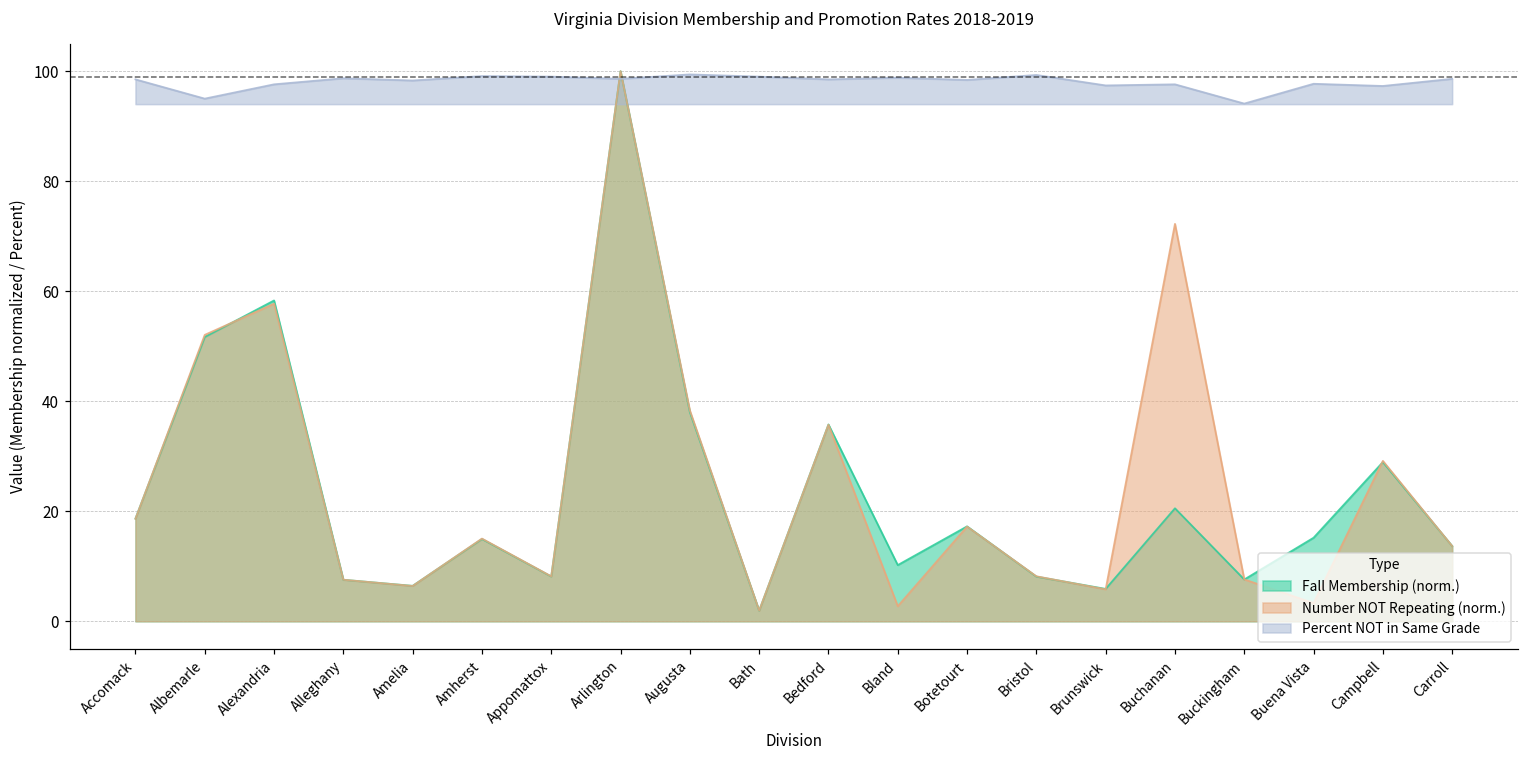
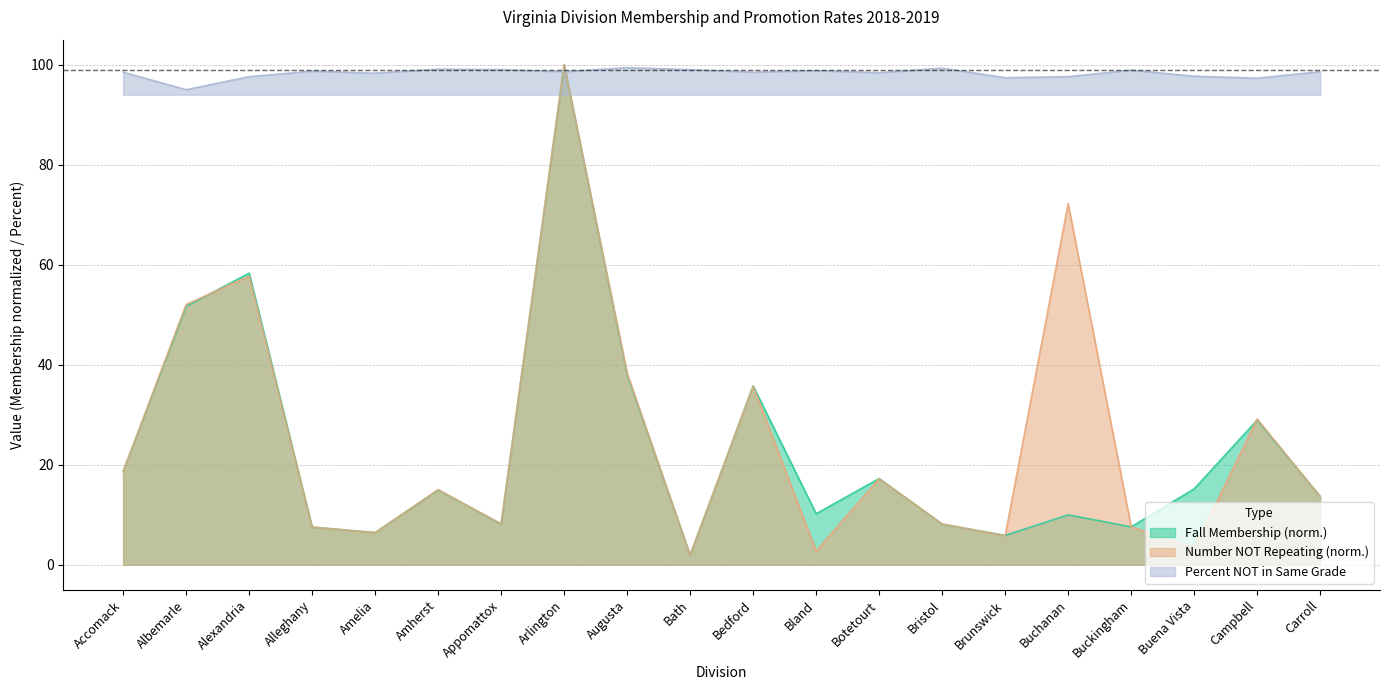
Fall Membership (norm.), Buchanan: 21 -> 10
Percent NOT in Same Grade, Buckingham: 94 -> 99
